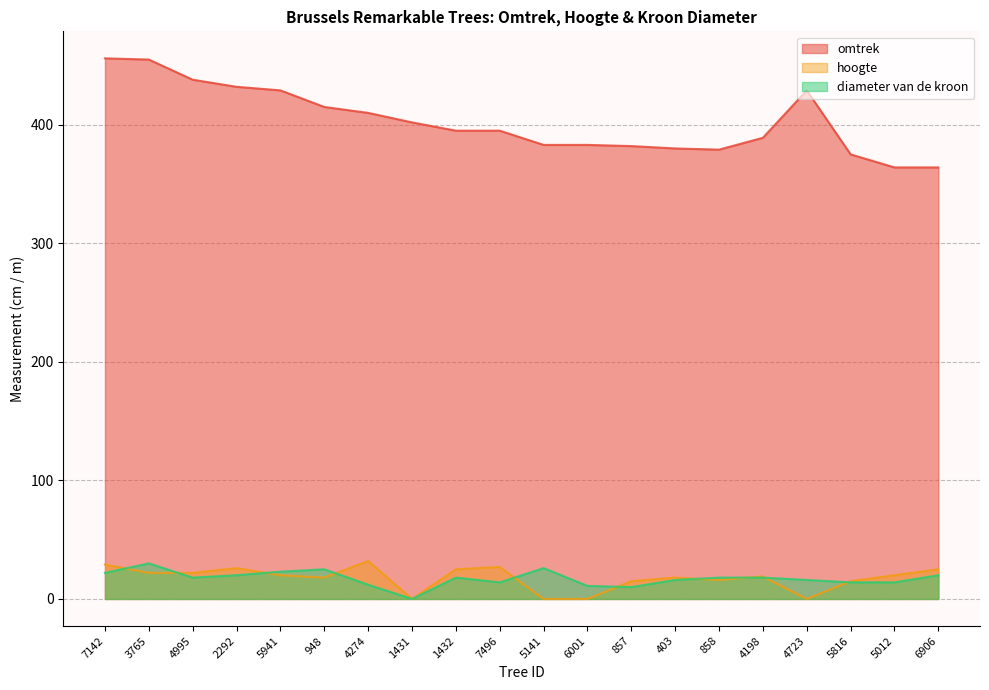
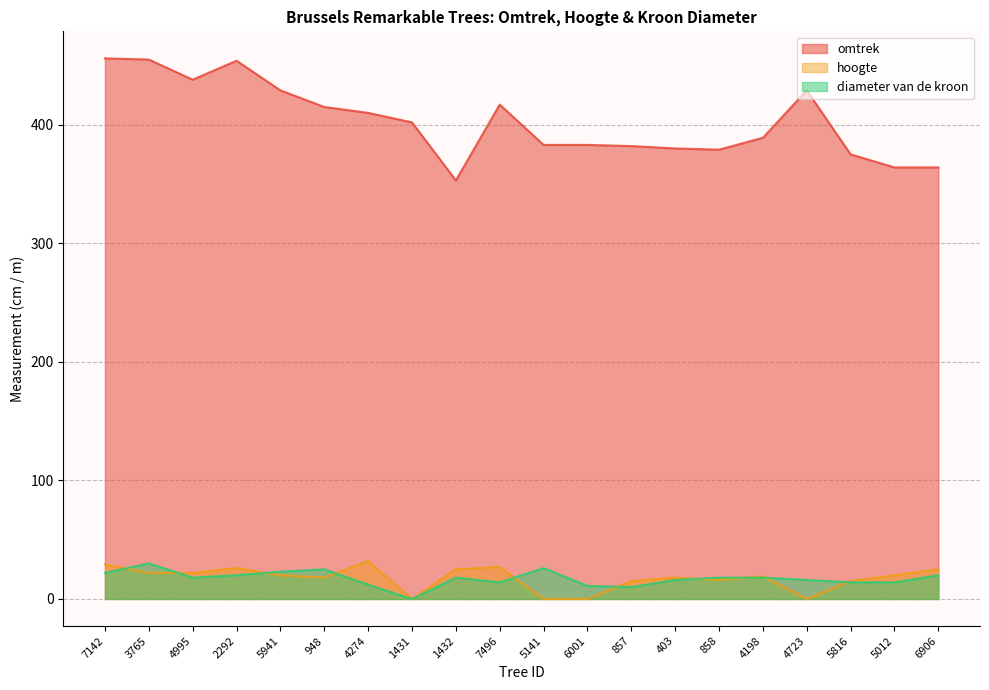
omtrek, 2292: 432 -> 454
omtrek, 1432: 395 -> 353
omtrek, 7496: 395 -> 417
